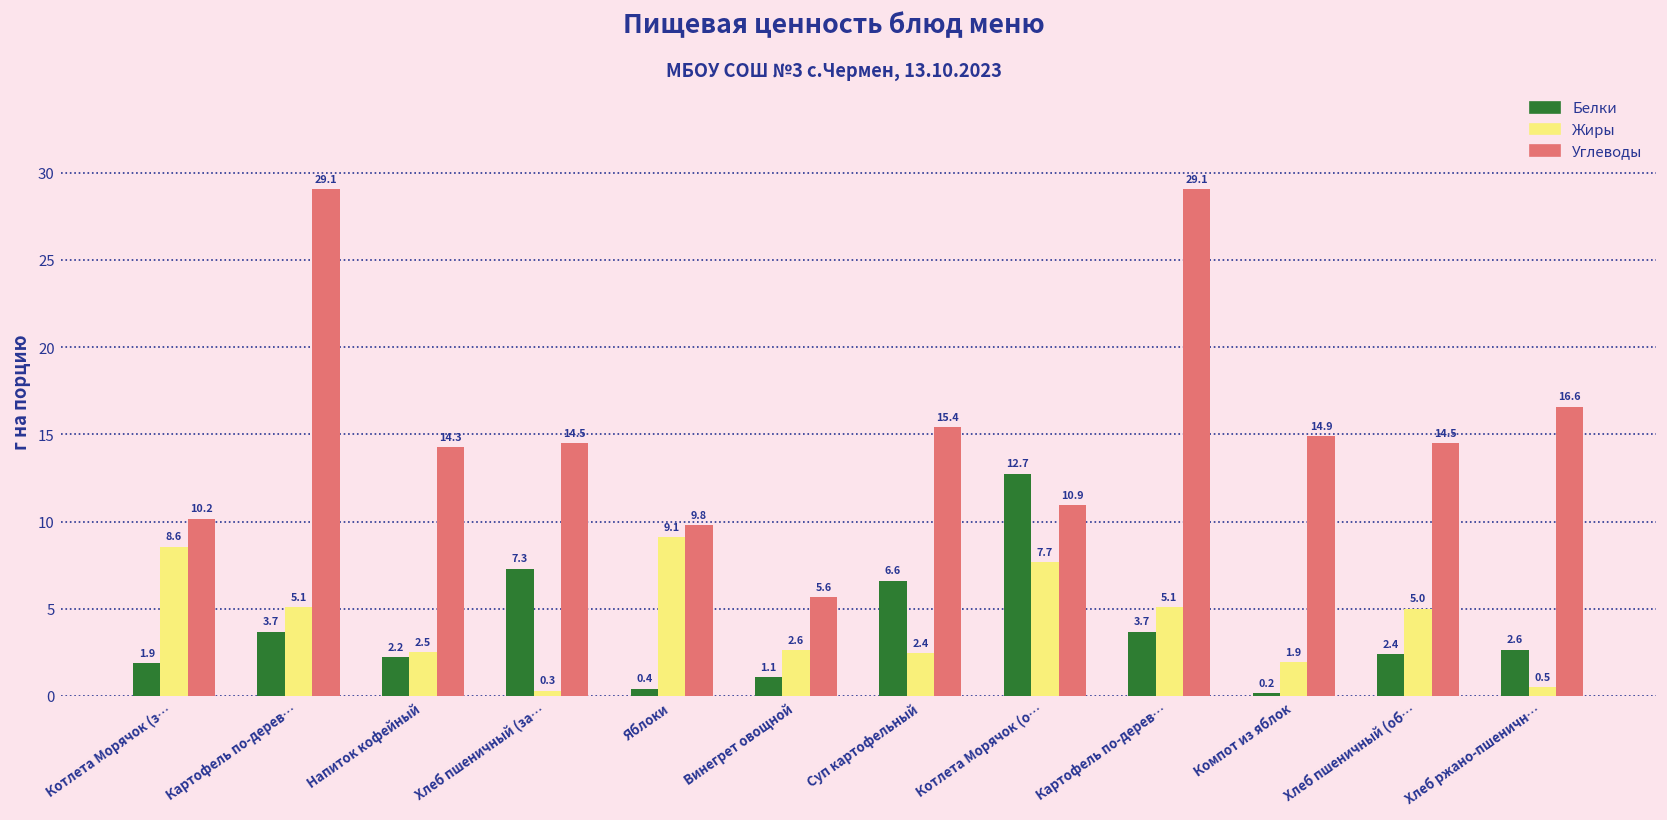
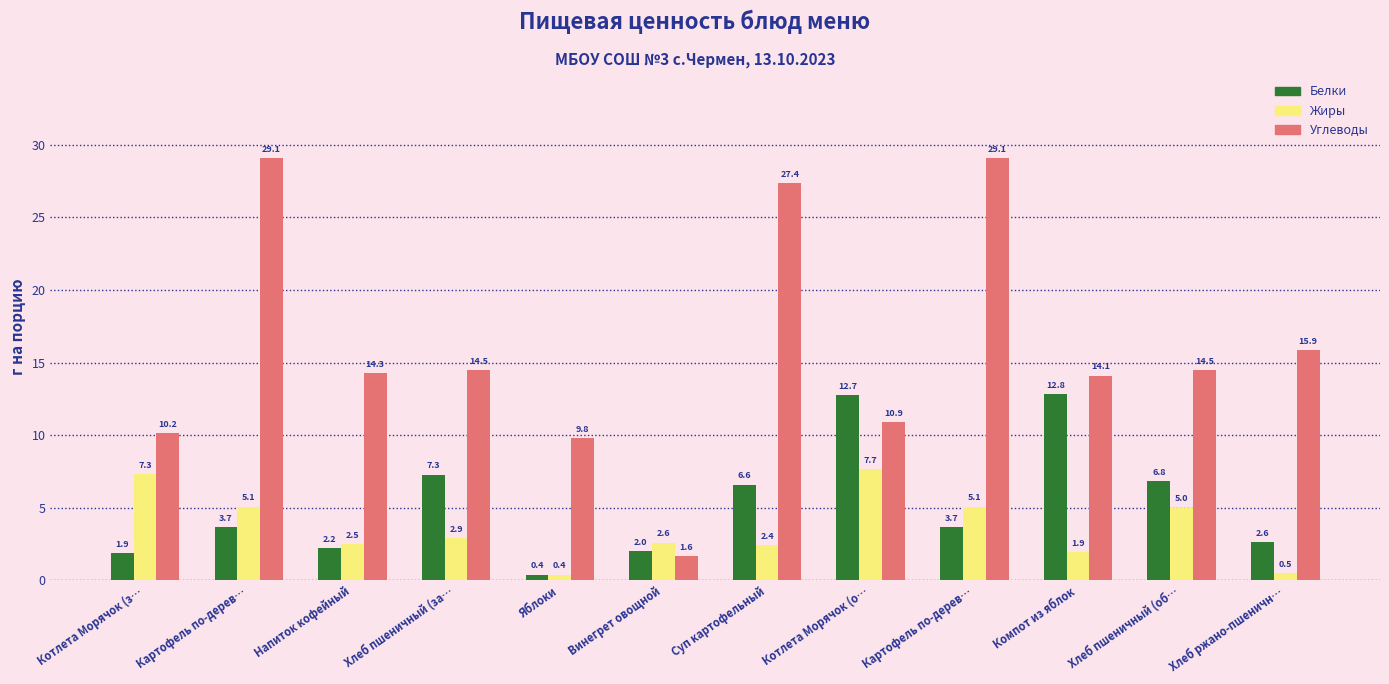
Жиры, Котлета Морячок (з…: 8.6 -> 7.3
Жиры, Хлеб пшеничный (за…: 0.3 -> 2.9
Жиры, Яблоки: 9.1 -> 0.4
Белки, Винегрет овощной: 1.1 -> 2.0
Углеводы, Винегрет овощной: 5.6 -> 1.6
Углеводы, Суп картофельный: 15.4 -> 27.4
Белки, Компот из яблок: 0.2 -> 12.8
Углеводы, Компот из яблок: 14.9 -> 14.1
Белки, Хлеб пшеничный (об…: 2.4 -> 6.8
Углеводы, Хлеб ржано-пшеничн…: 16.6 -> 15.9
